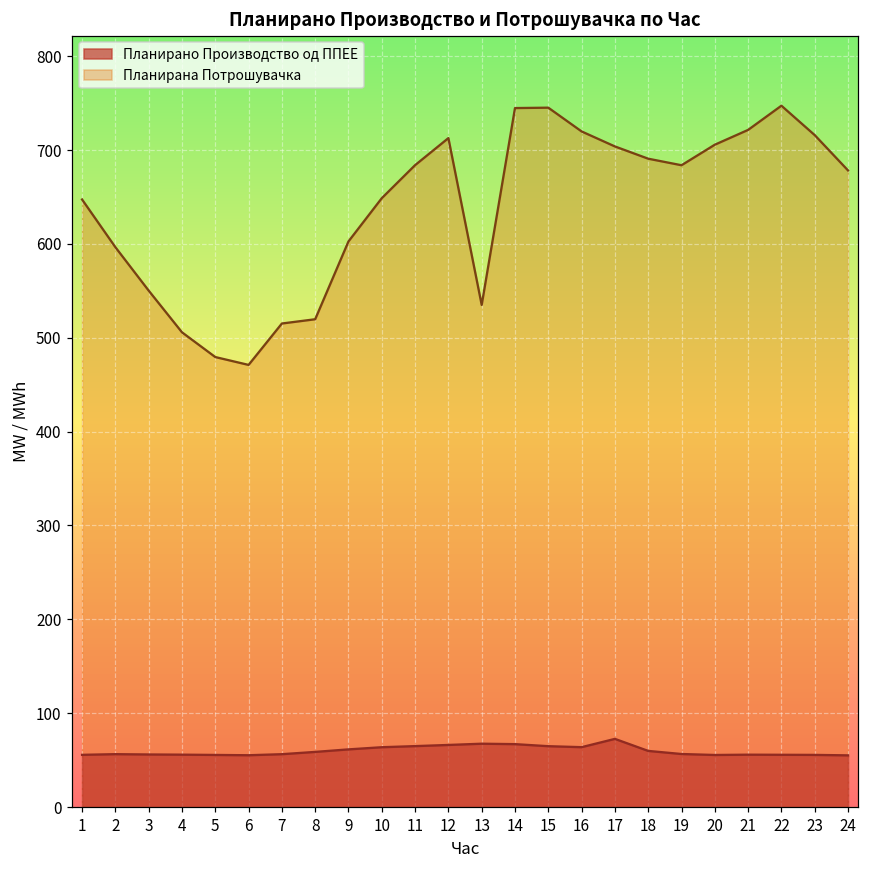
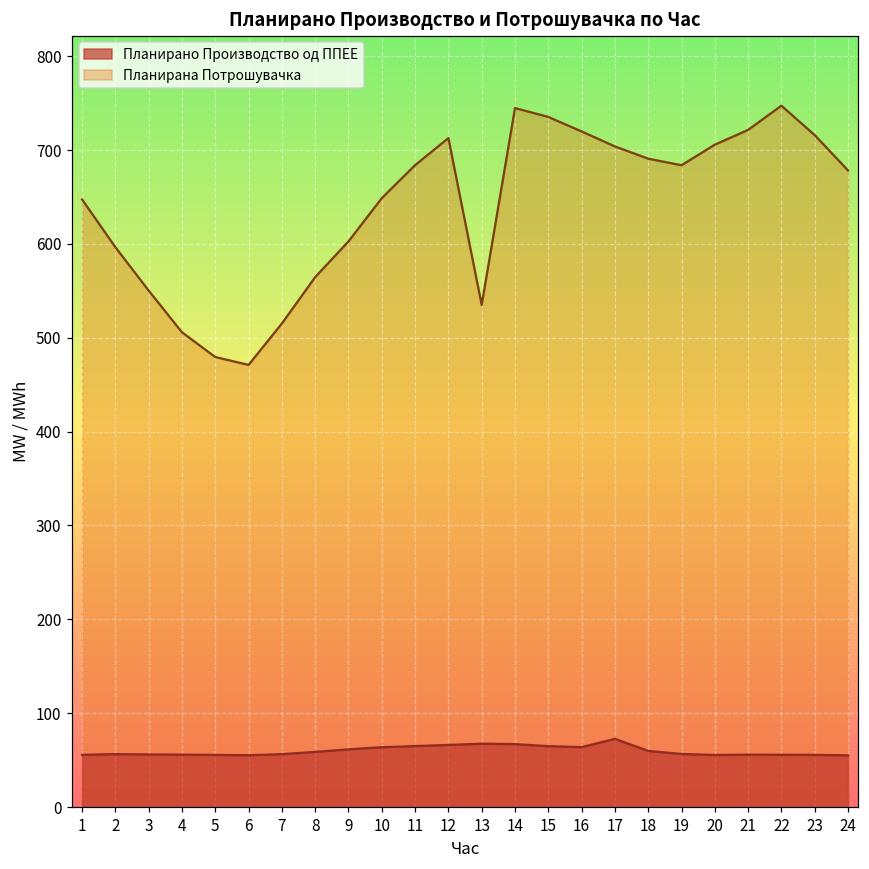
Планирана Потрошувачка, 8: 520 -> 560
Планирана Потрошувачка, 15: 750 -> 740
